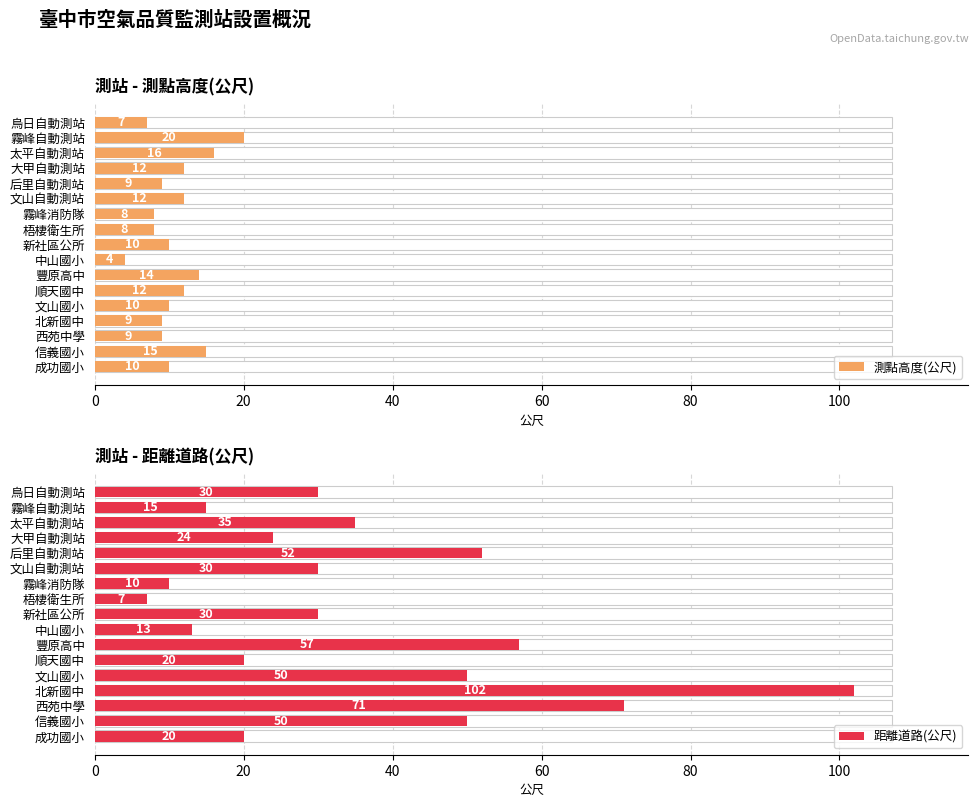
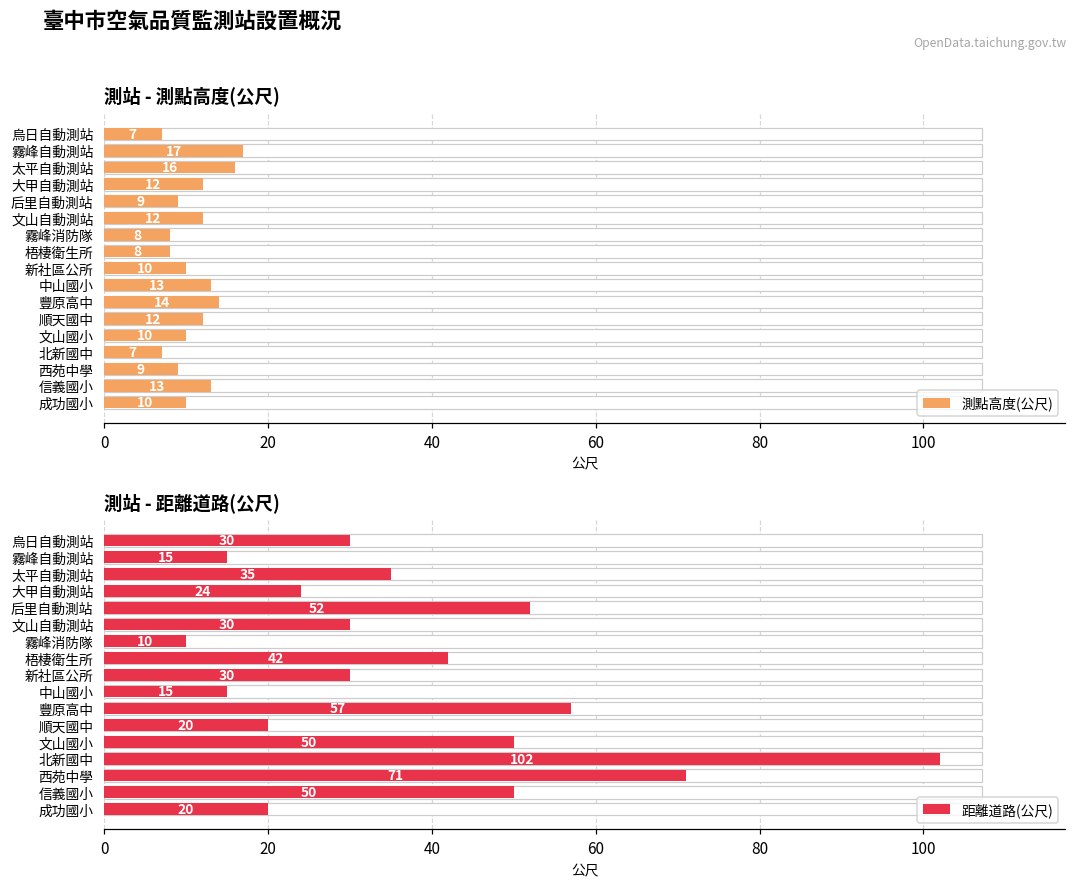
測站 - 測點高度(公尺), 測點高度(公尺), 霧峰自動測站: 20 -> 17
測站 - 測點高度(公尺), 測點高度(公尺), 中山國小: 4 -> 13
測站 - 測點高度(公尺), 測點高度(公尺), 北新國中: 9 -> 7
測站 - 測點高度(公尺), 測點高度(公尺), 信義國小: 15 -> 13
測站 - 距離道路(公尺), 距離道路(公尺), 梧棲衛生所: 7 -> 42
測站 - 距離道路(公尺), 距離道路(公尺), 中山國小: 13 -> 15
